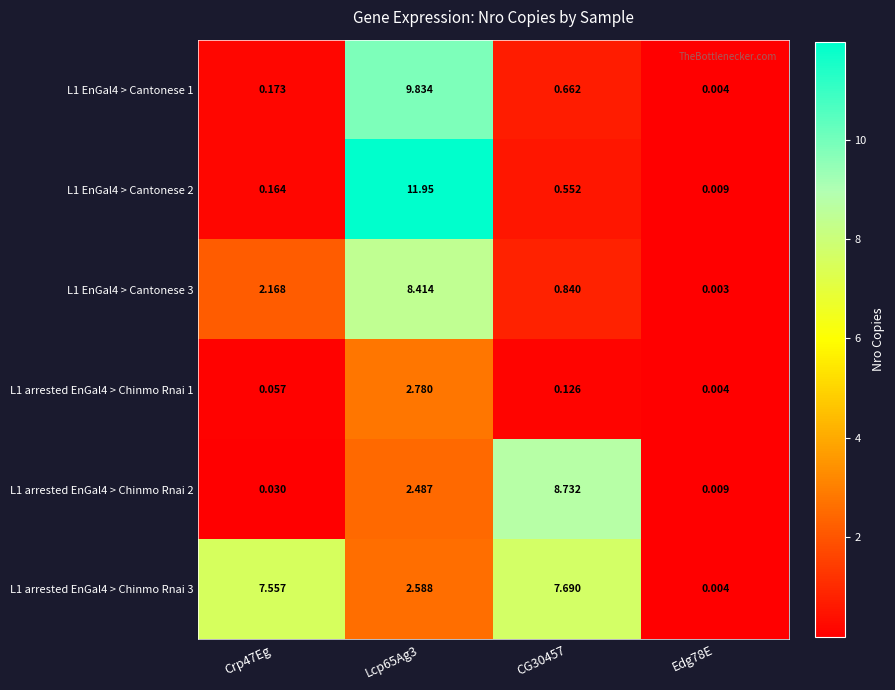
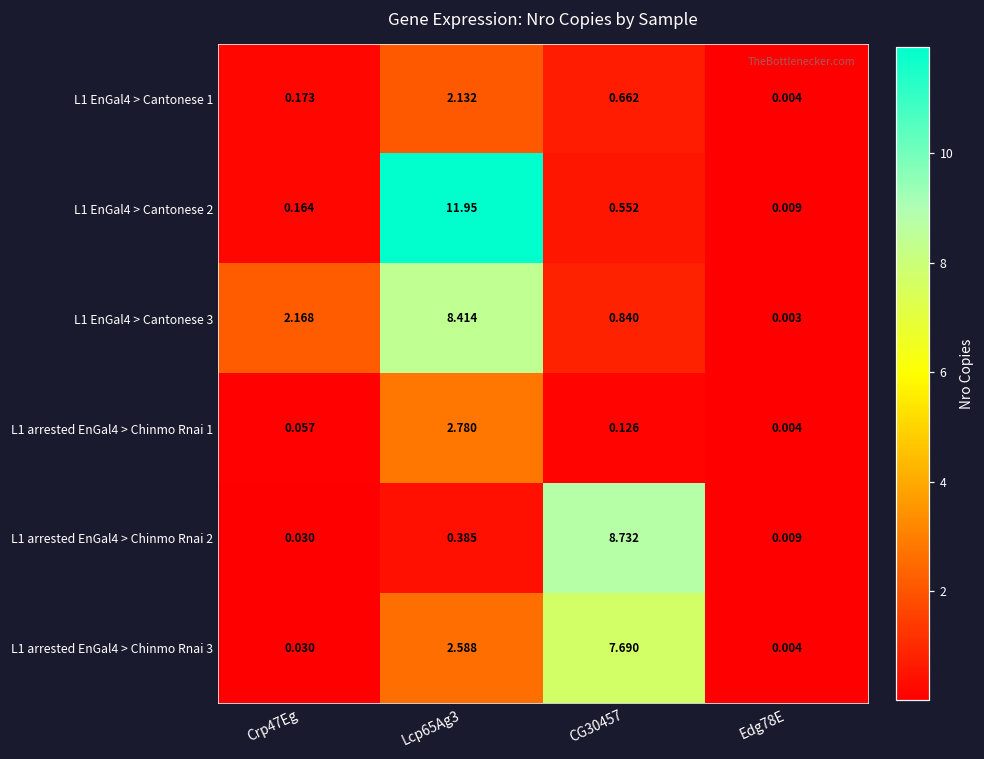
L1 EnGal4 > Cantonese 1, Lcp65Ag3: 9.834 -> 2.132
L1 arrested EnGal4 > Chinmo Rnai 2, Lcp65Ag3: 2.487 -> 0.385
L1 arrested EnGal4 > Chinmo Rnai 3, Crp47Eg: 7.557 -> 0.030
